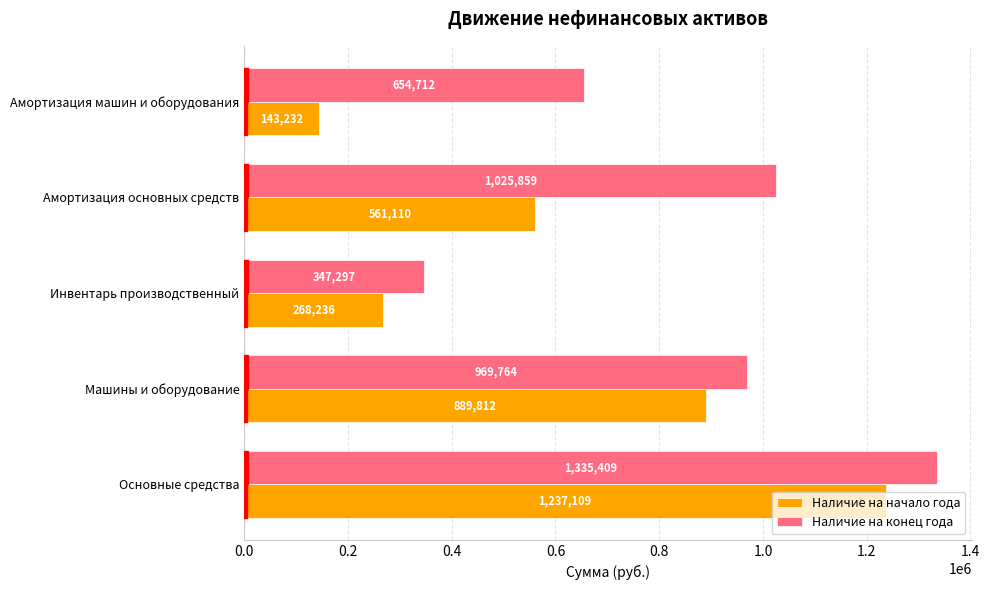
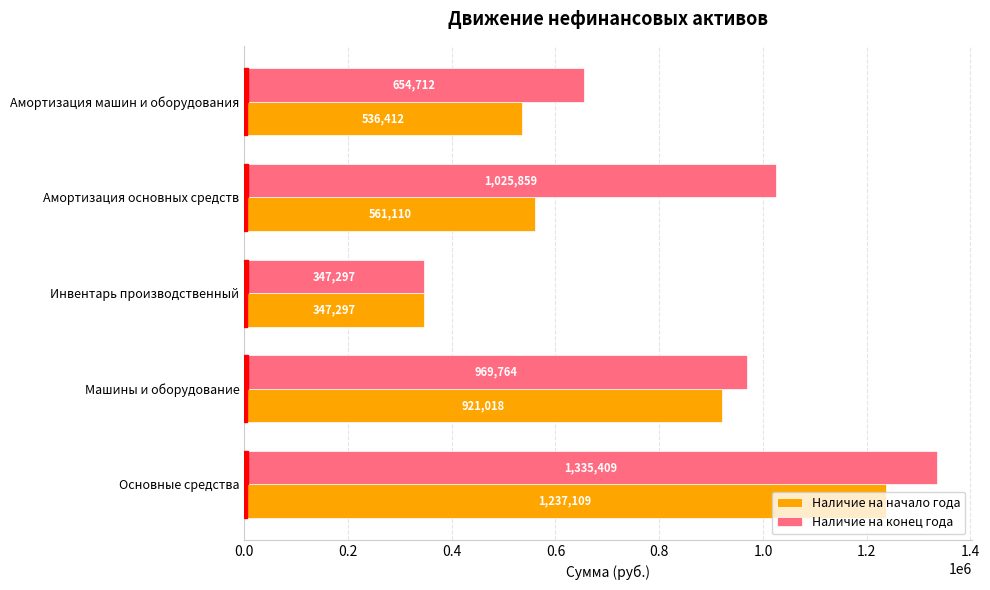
Наличие на начало года, Амортизация машин и оборудования: 143,232 -> 536,412
Наличие на начало года, Инвентарь производственный: 268,236 -> 347,297
Наличие на начало года, Машины и оборудование: 889,812 -> 921,018
